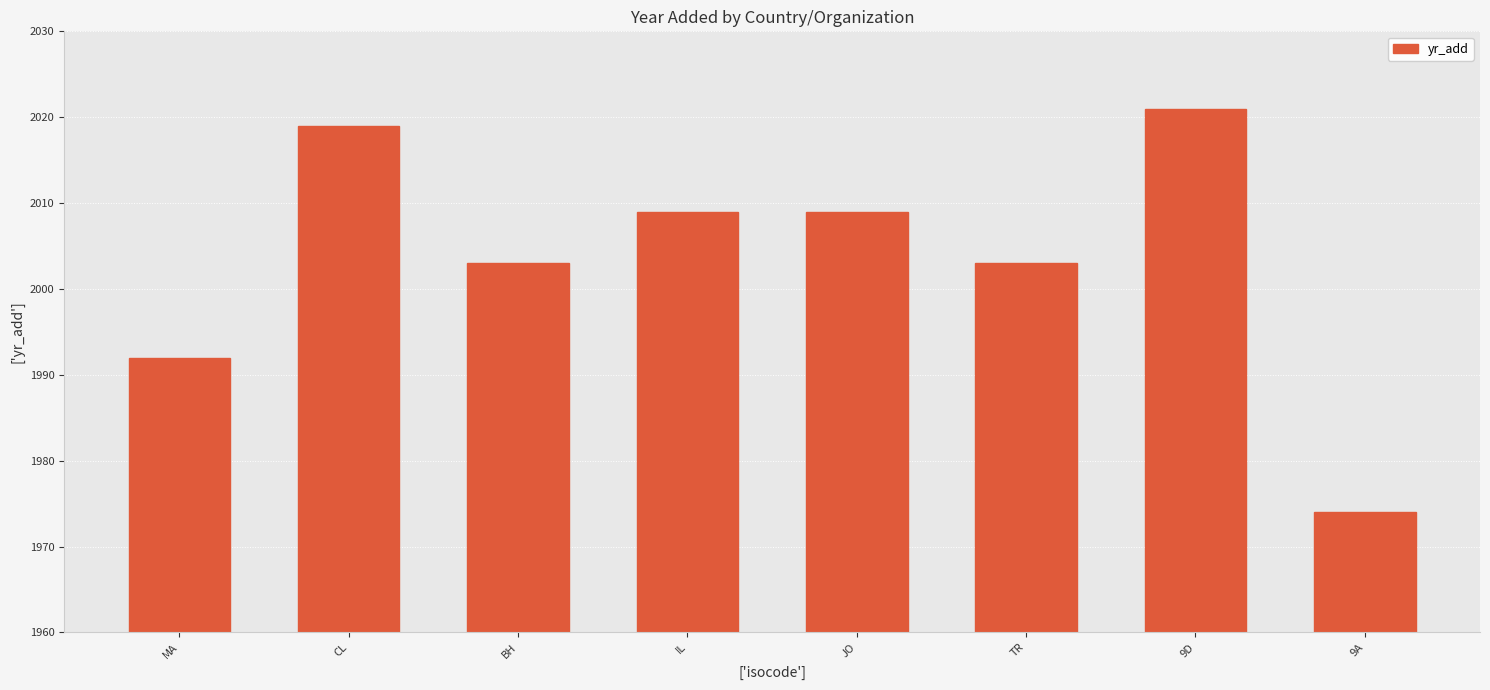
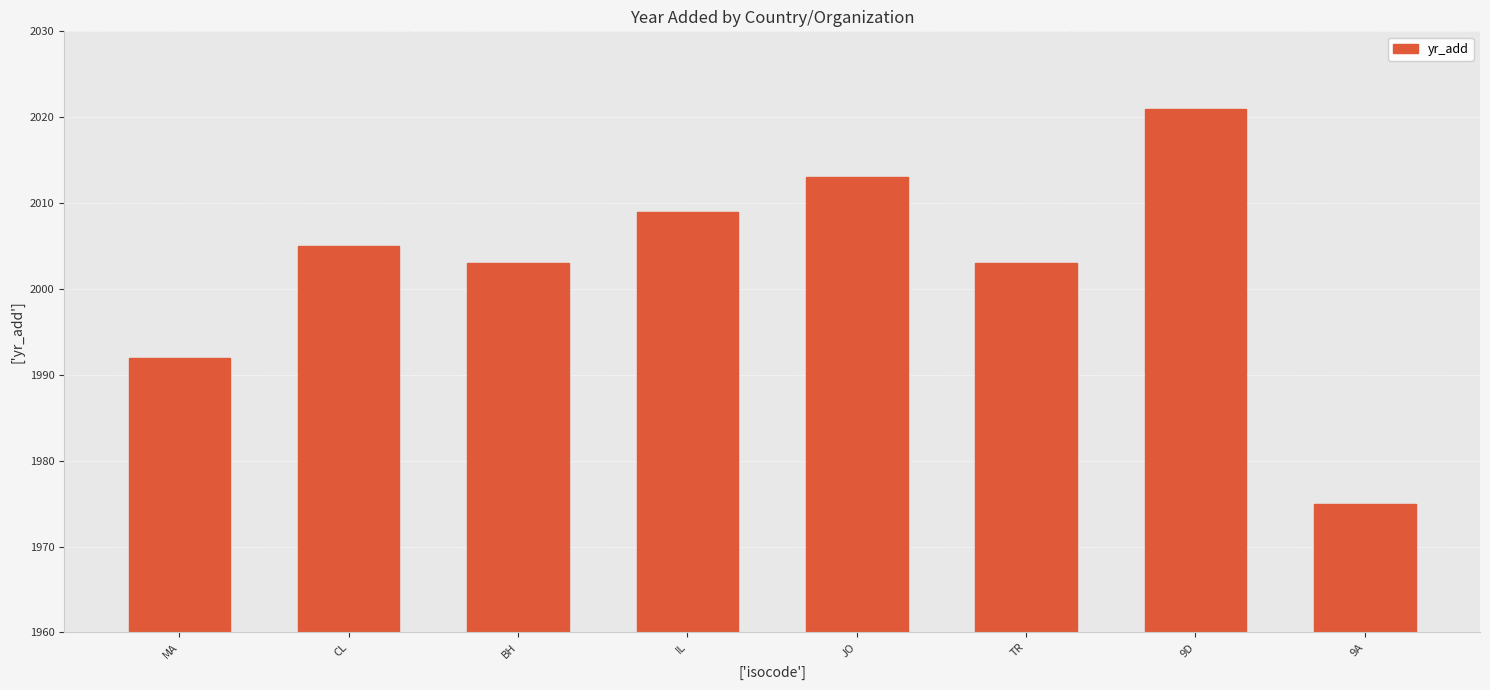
CL: 2019 -> 2005
JO: 2009 -> 2013
9A: 1974 -> 1975
